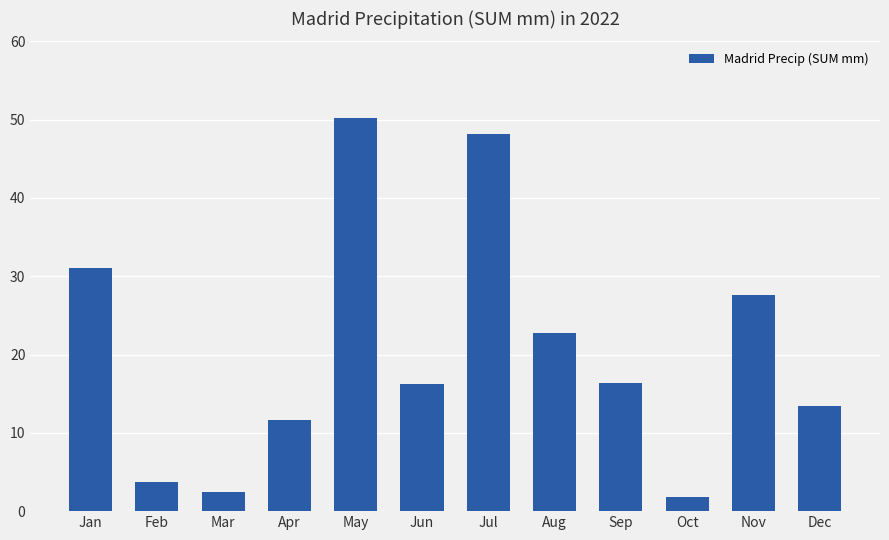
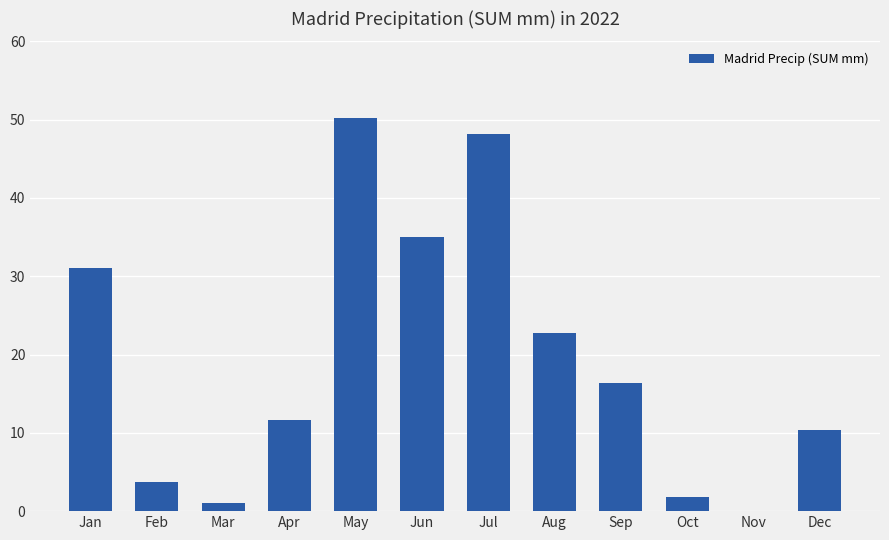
Mar: 2 -> 1
Jun: 16 -> 35
Nov: 28 -> 0
Dec: 13 -> 10
